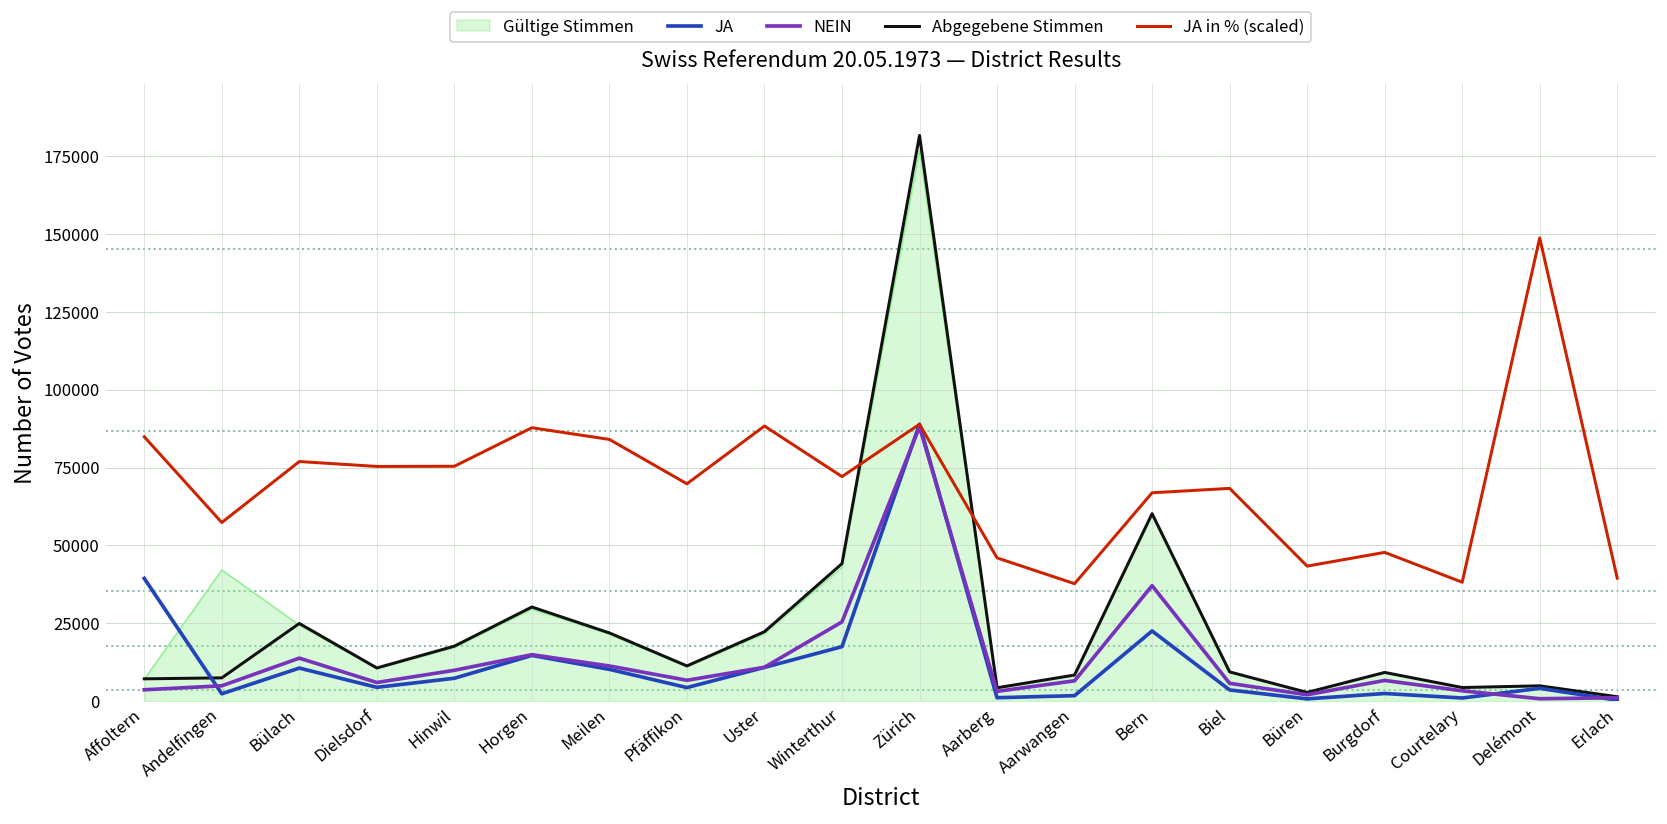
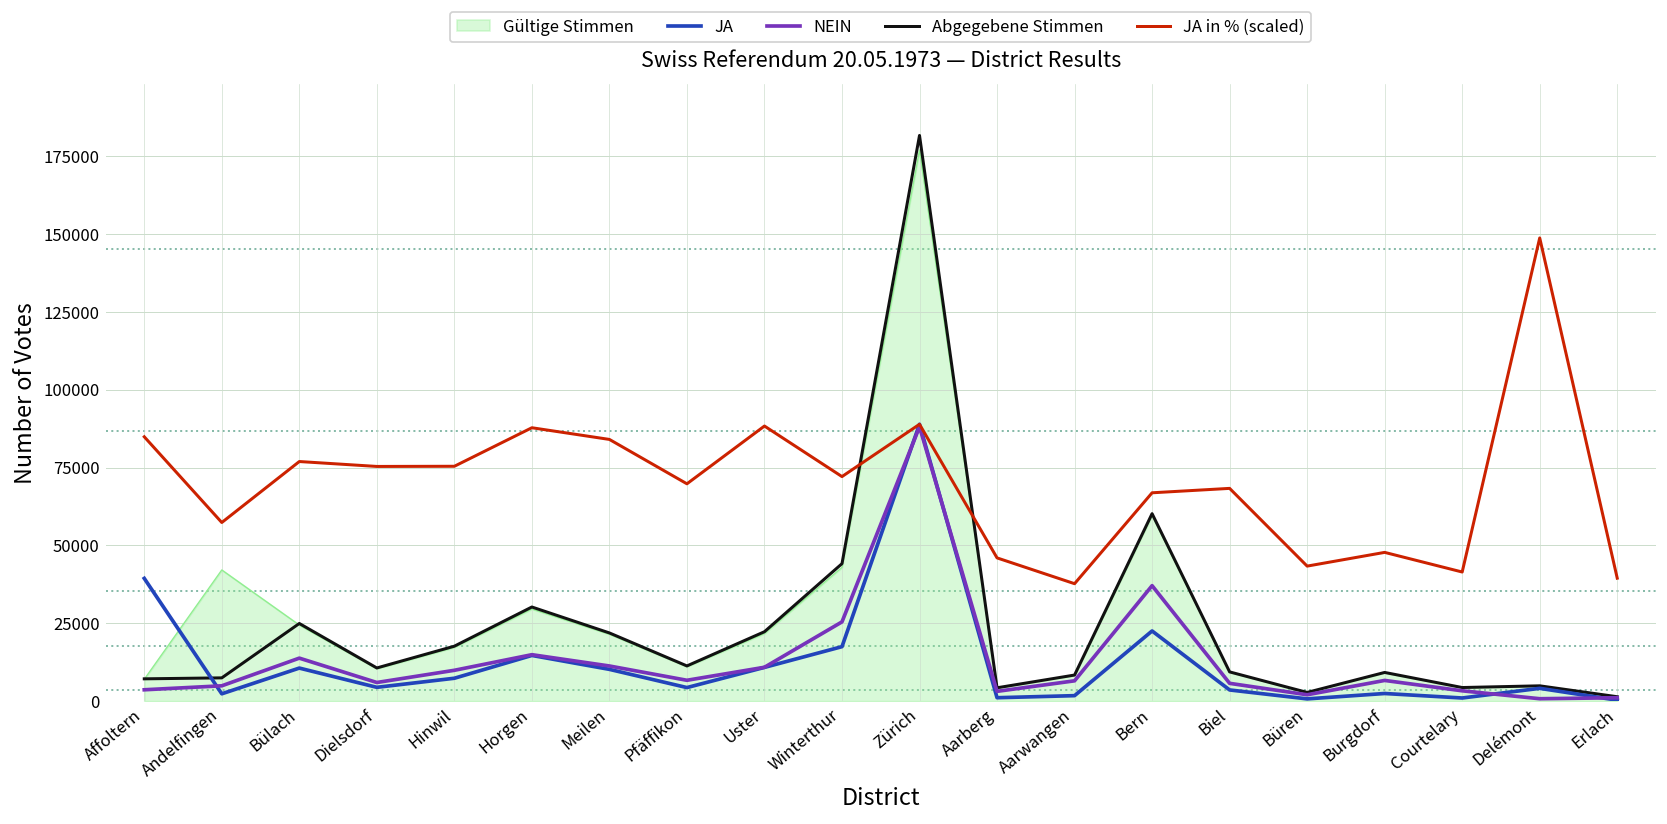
JA in % (scaled), Courtelary: 38000 -> 41000
